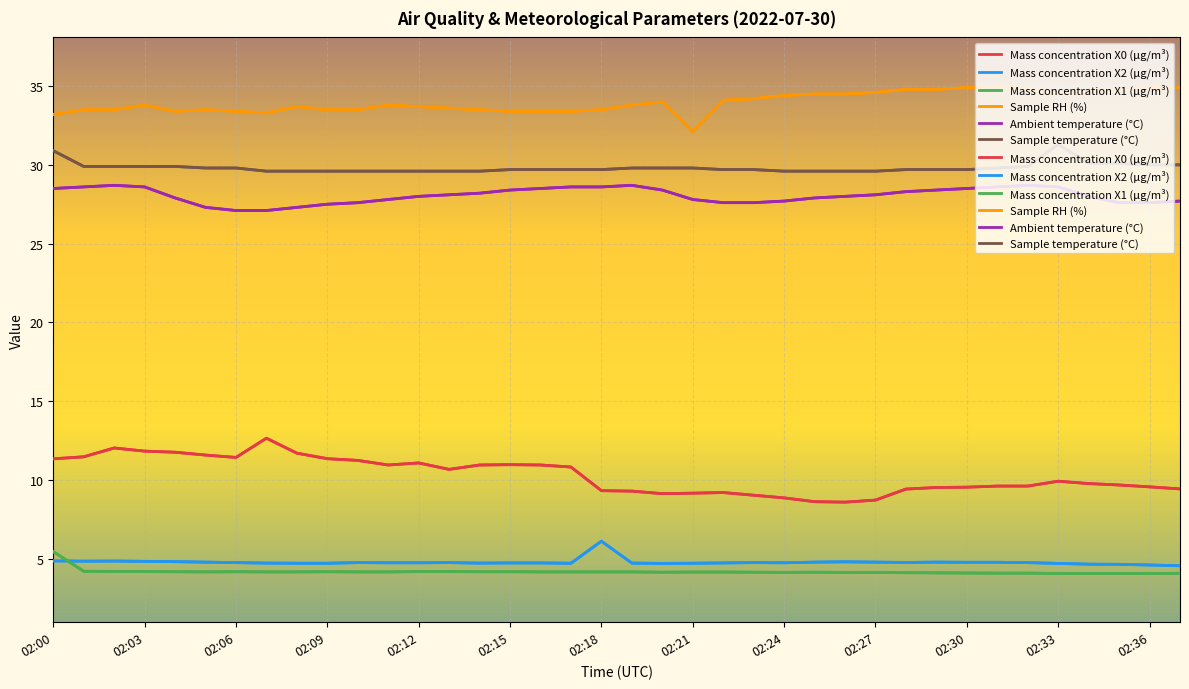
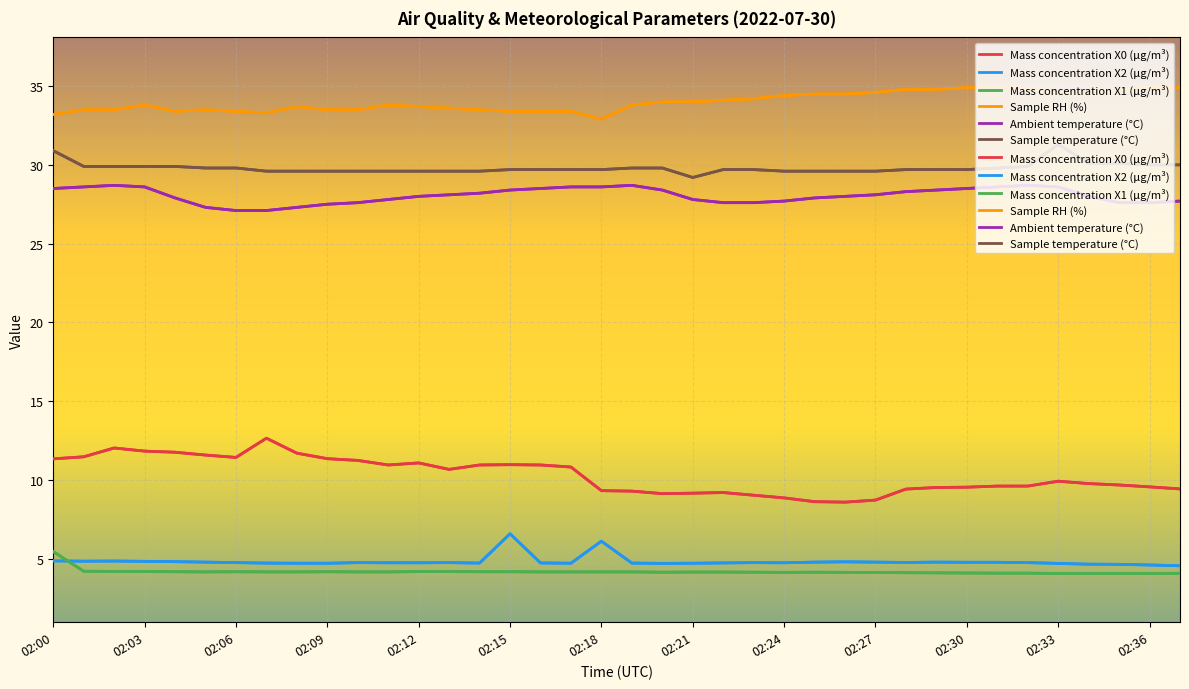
Mass concentration X2 (μg/m³), 02:15: 4.7 -> 6.6
Sample RH (%), 02:18: 33.5 -> 32.9
Sample RH (%), 02:21: 32.1 -> 34.0
Sample temperature (°C), 02:21: 29.8 -> 29.2
